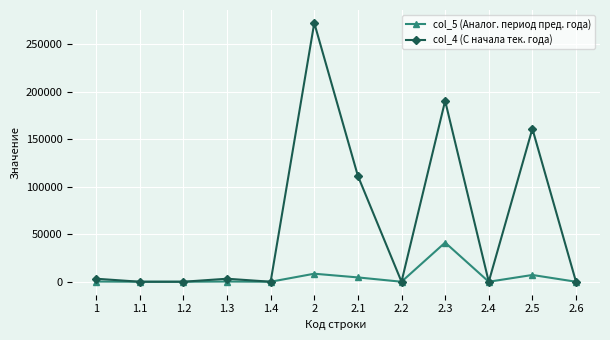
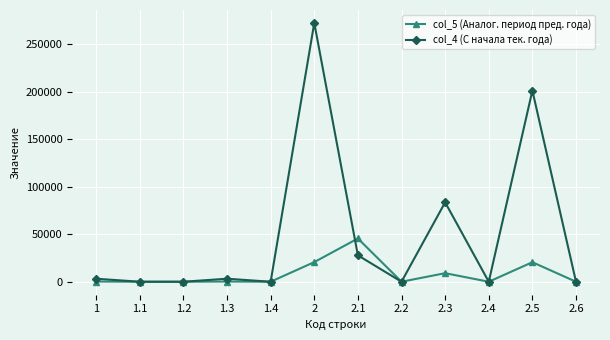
col_5 (Аналог. период пред. года), 2: 10000 -> 20000
col_5 (Аналог. период пред. года), 2.1: 0 -> 50000
col_4 (С начала тек. года), 2.1: 110000 -> 30000
col_5 (Аналог. период пред. года), 2.3: 40000 -> 10000
col_4 (С начала тек. года), 2.3: 190000 -> 80000
col_5 (Аналог. период пред. года), 2.5: 10000 -> 20000
col_4 (С начала тек. года), 2.5: 160000 -> 200000
